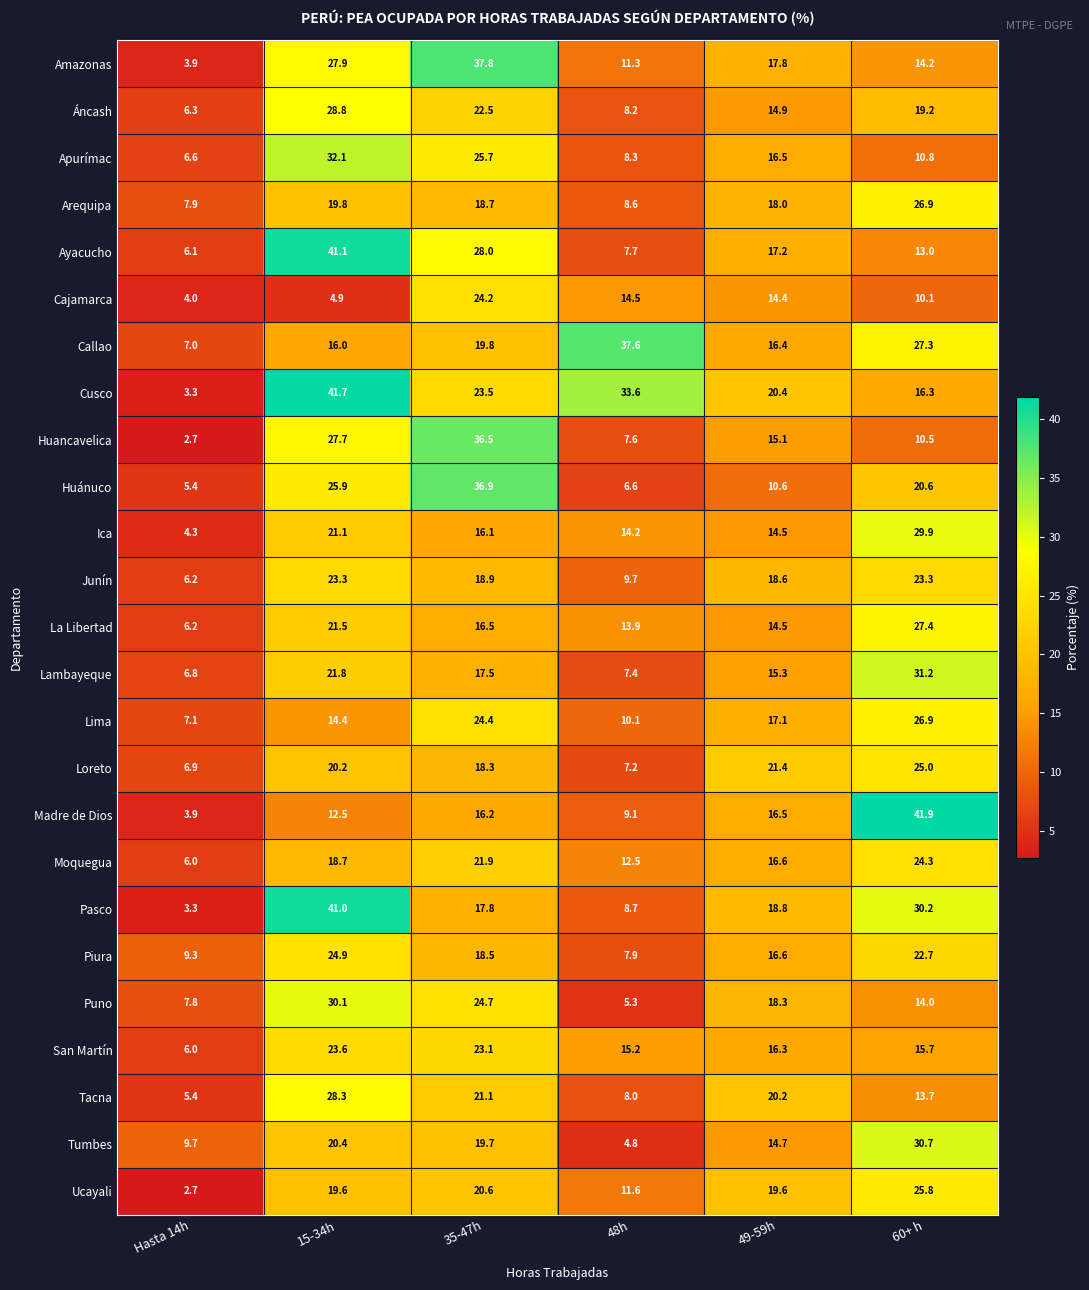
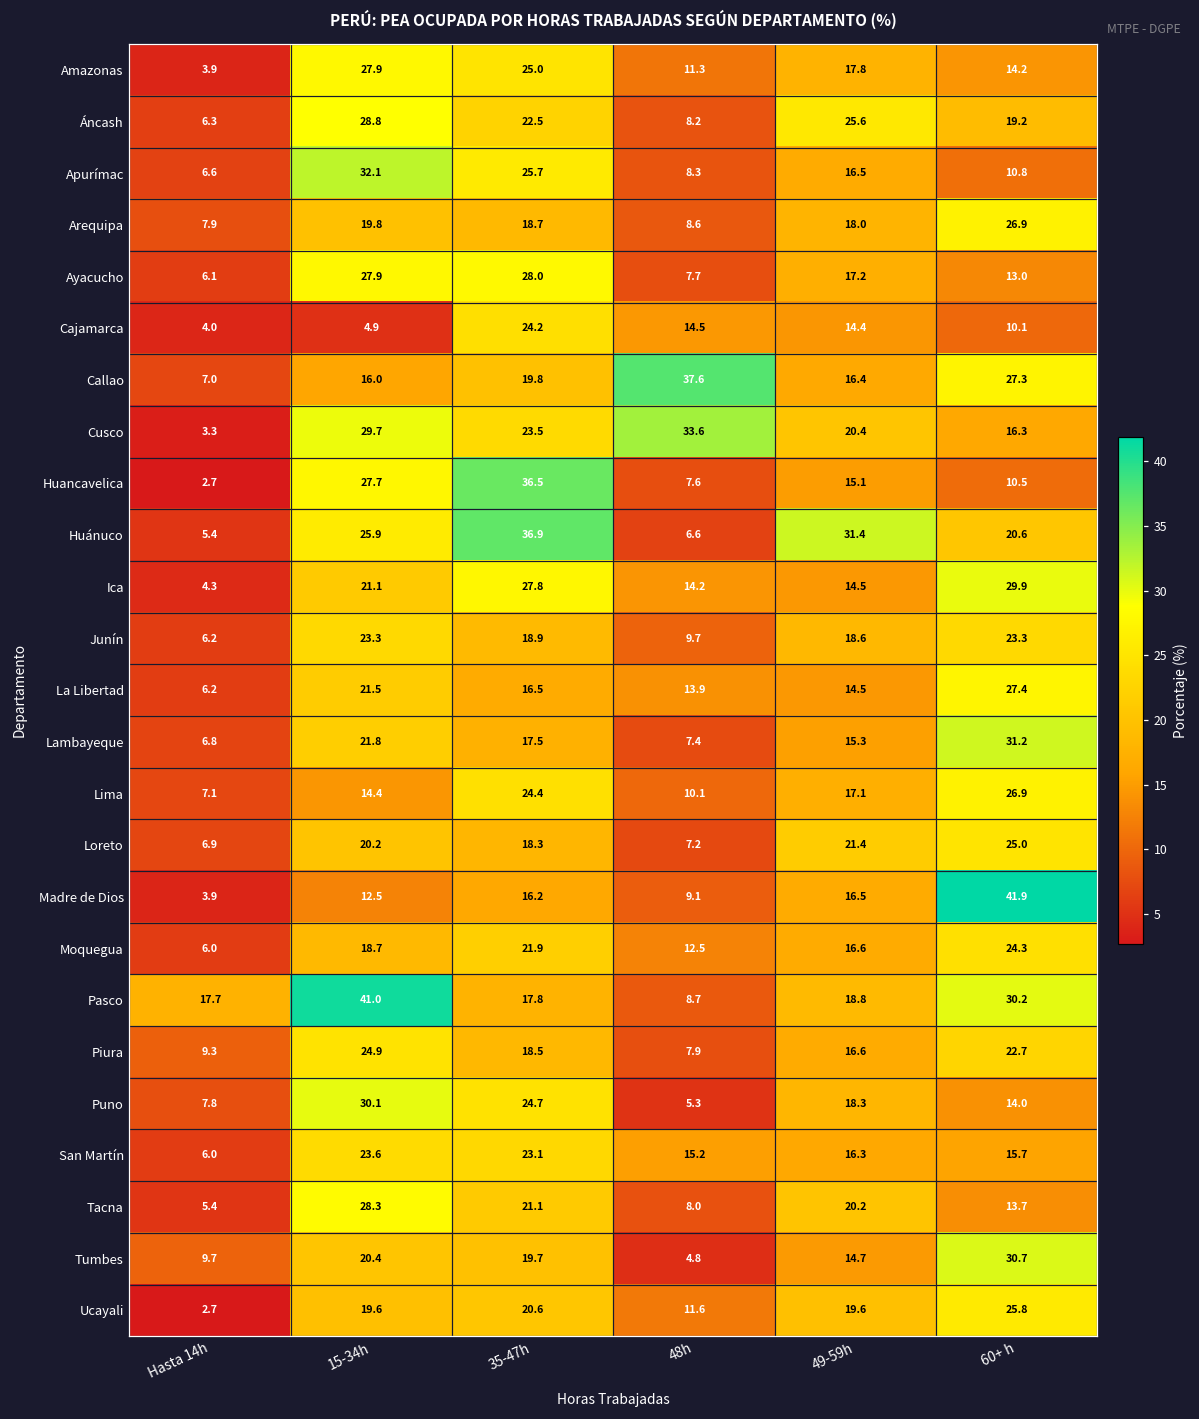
Amazonas, 35-47h: 37.8 -> 25.0
Áncash, 49-59h: 14.9 -> 25.6
Ayacucho, 15-34h: 41.1 -> 27.9
Cusco, 15-34h: 41.7 -> 29.7
Huánuco, 49-59h: 10.6 -> 31.4
Ica, 35-47h: 16.1 -> 27.8
Pasco, Hasta 14h: 3.3 -> 17.7
